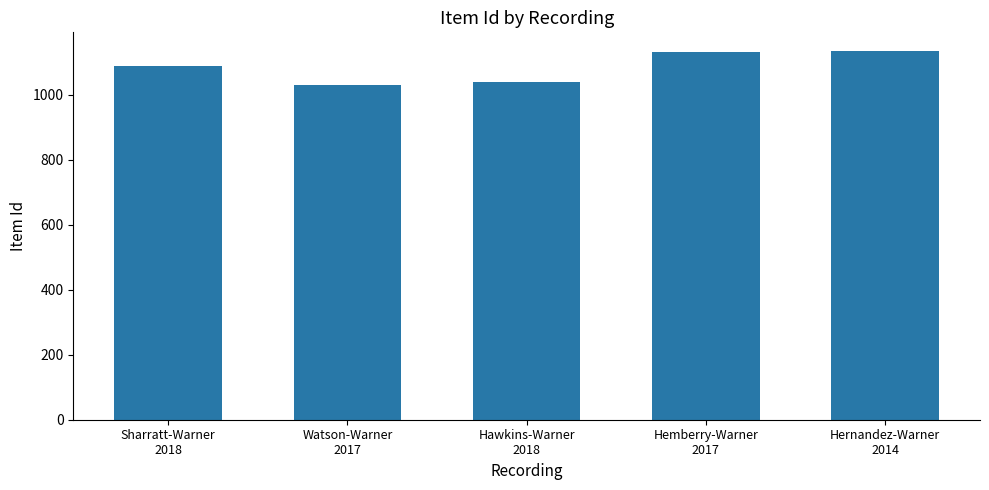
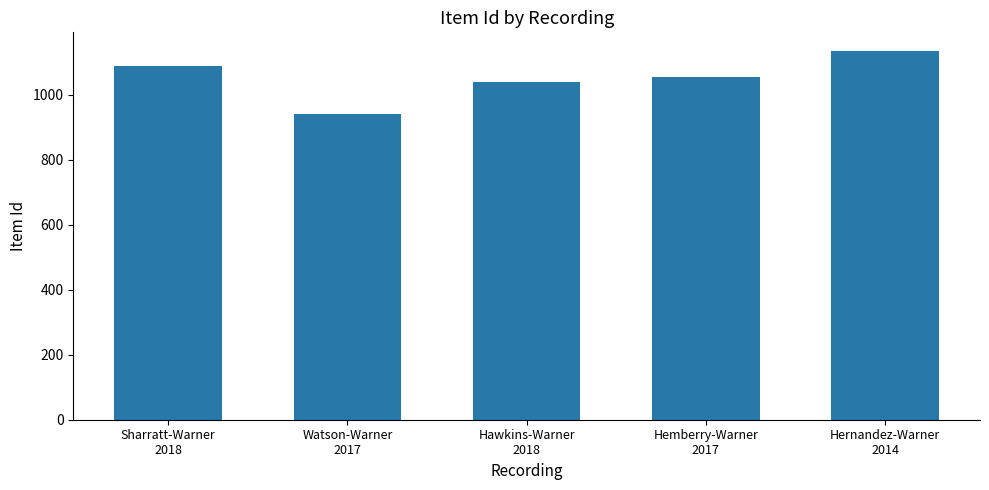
Watson-Warner 2017: 1030 -> 940
Hemberry-Warner 2017: 1130 -> 1050
